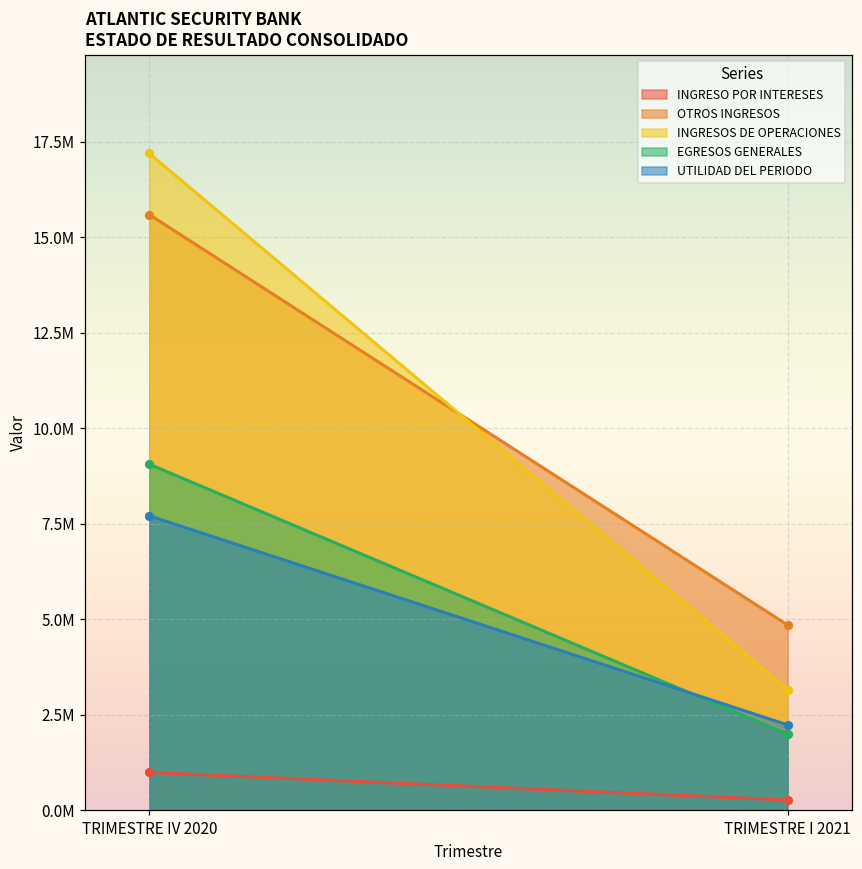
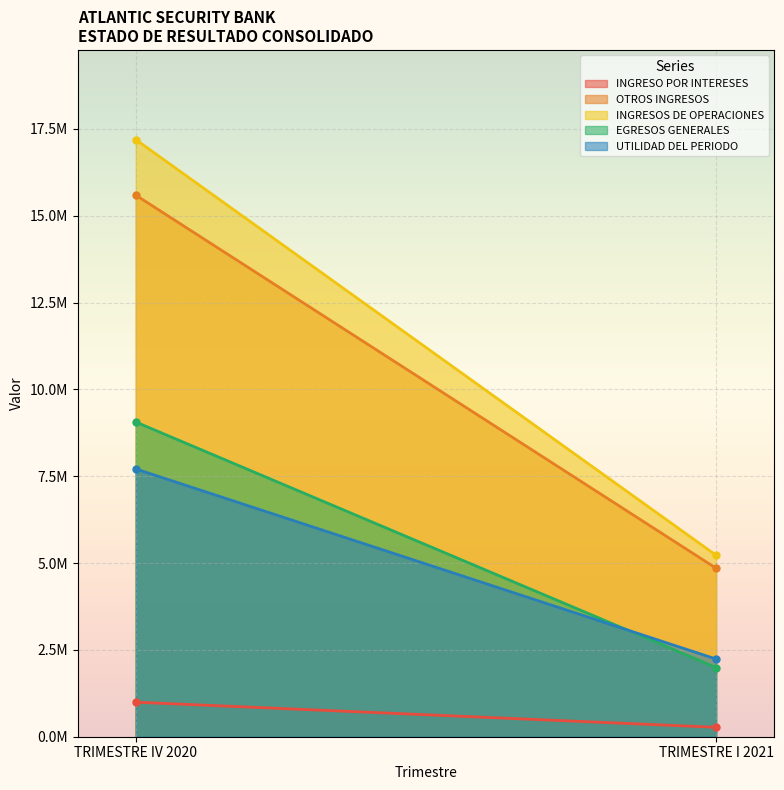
INGRESOS DE OPERACIONES, TRIMESTRE I 2021: 3200000 -> 5200000
